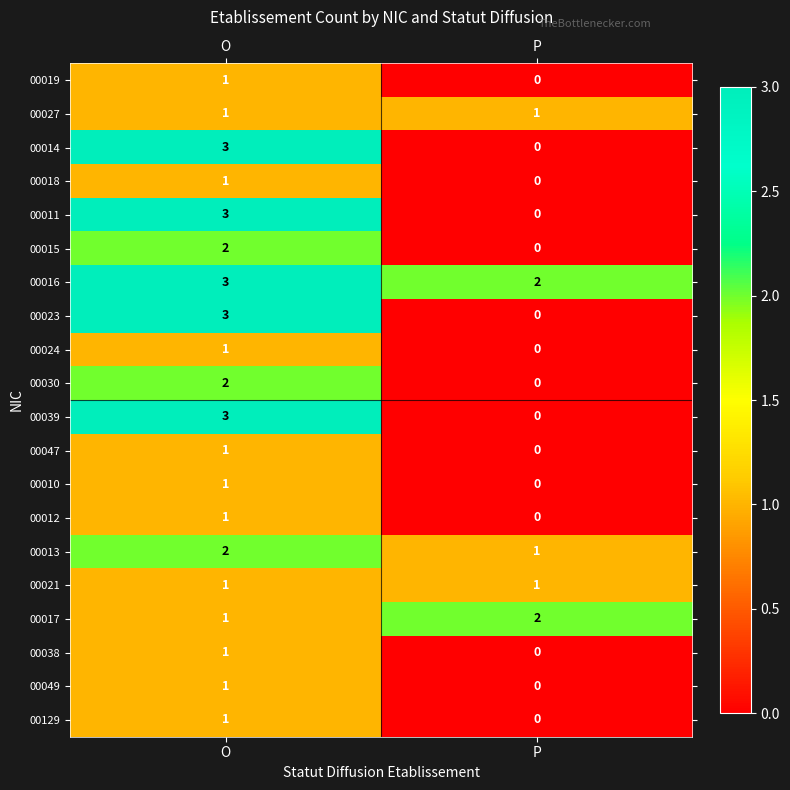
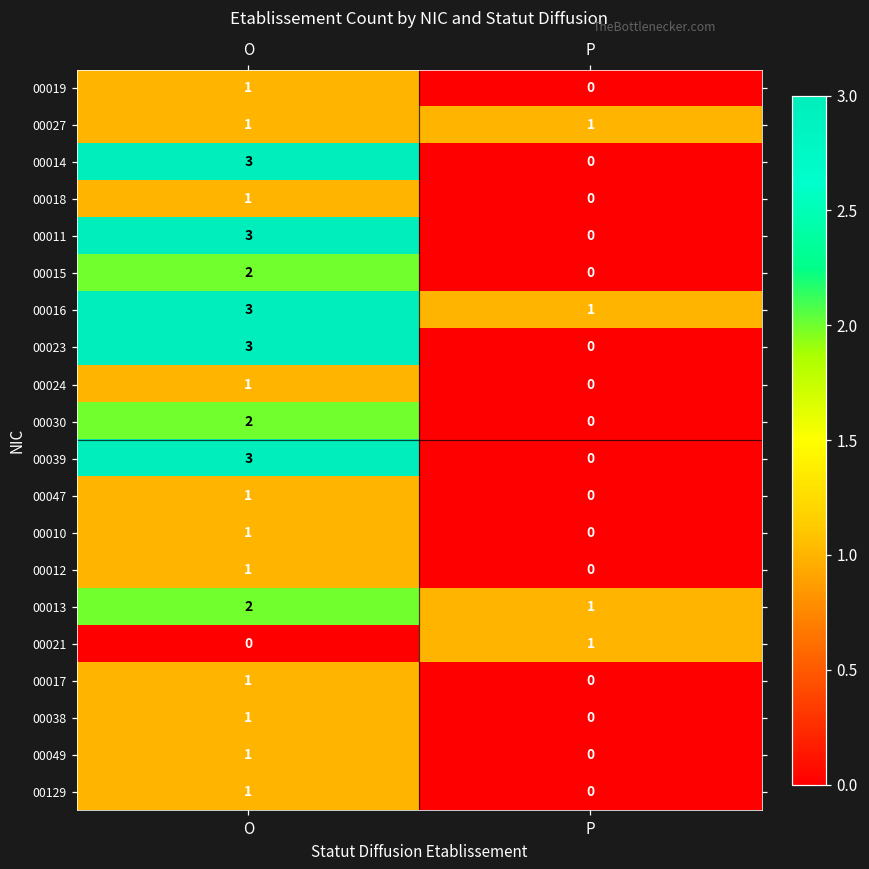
00016, P: 2 -> 1
00021, O: 1 -> 0
00017, P: 2 -> 0
